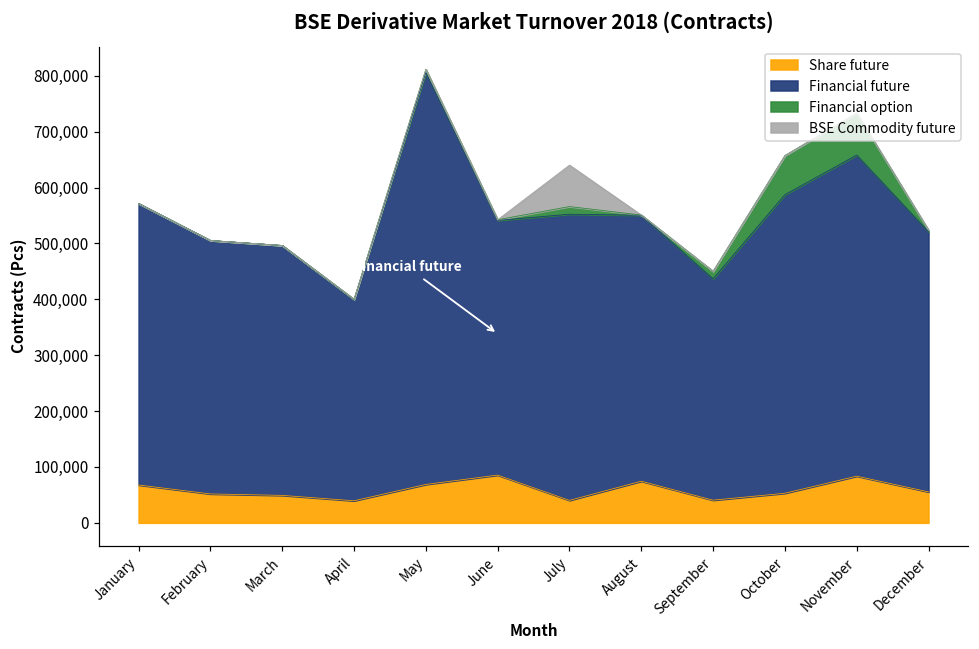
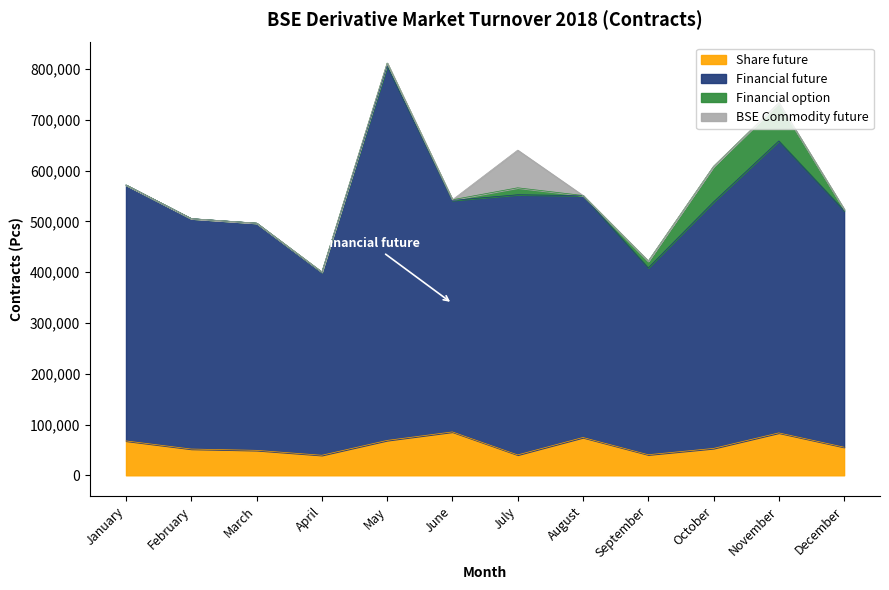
Financial future, September: 400,000 -> 370,000
Financial future, October: 530,000 -> 490,000
